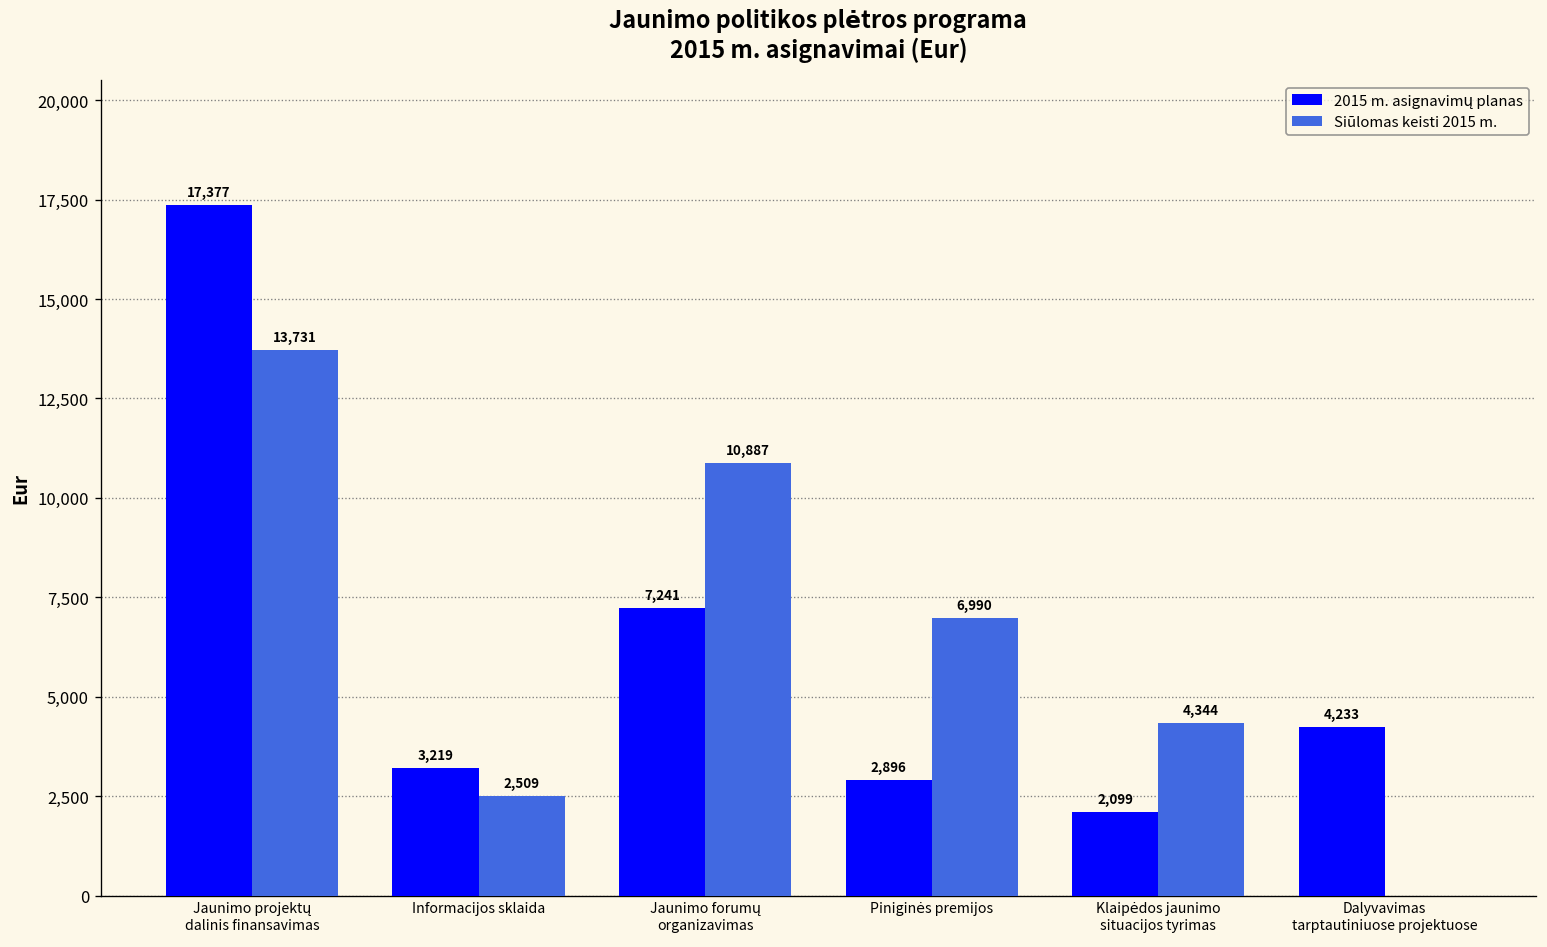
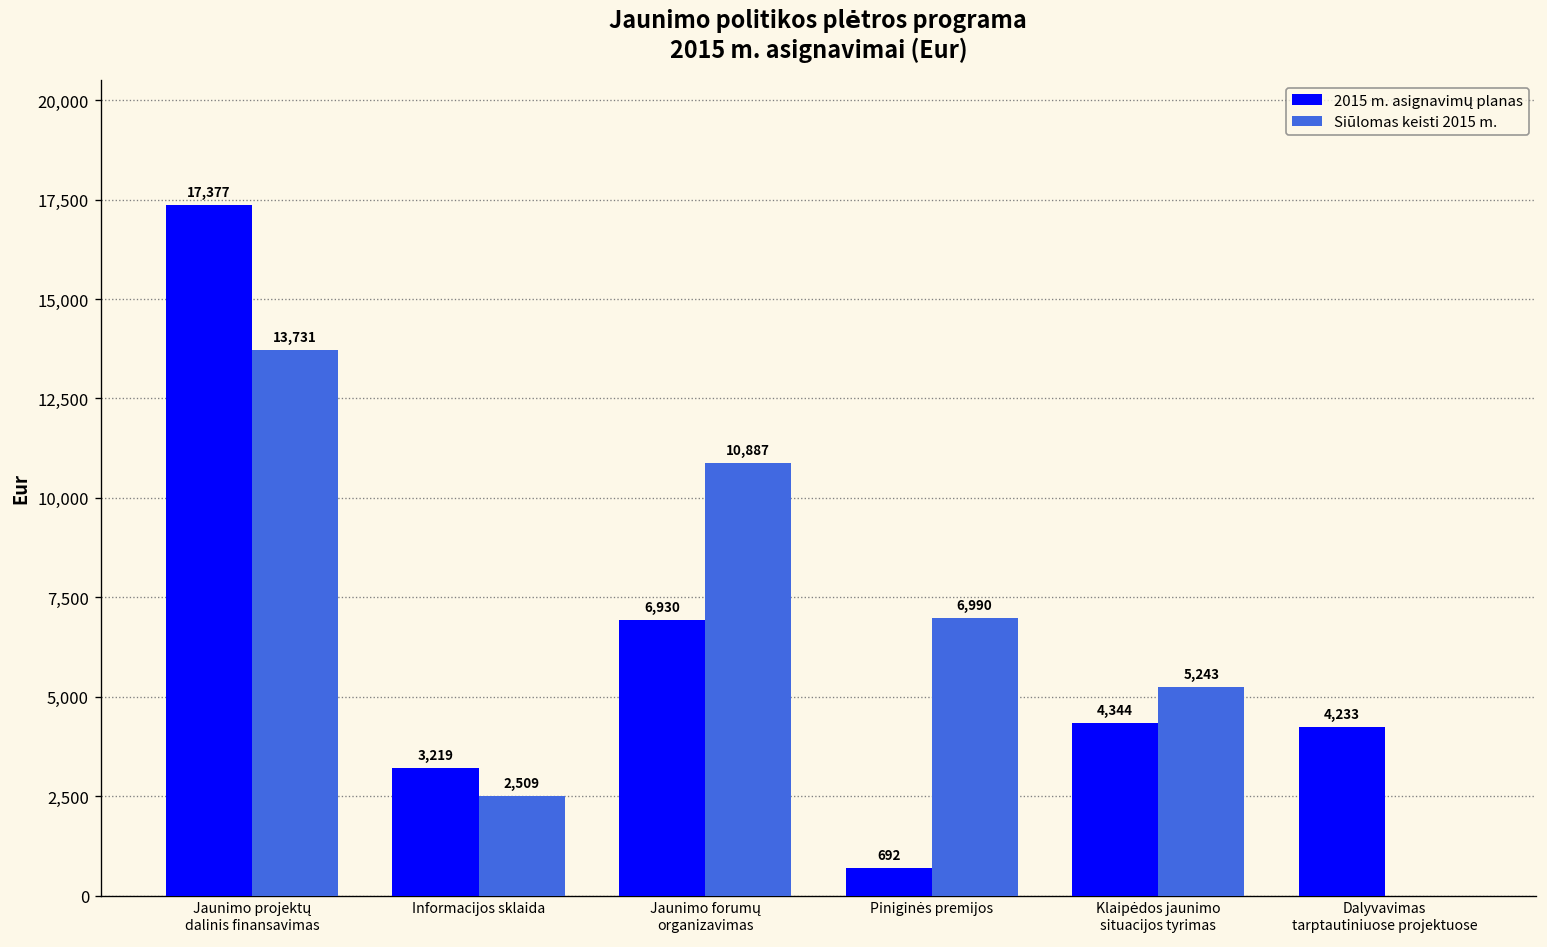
2015 m. asignavimų planas, Jaunimo forumų organizavimas: 7,241 -> 6,930
2015 m. asignavimų planas, Piniginės premijos: 2,896 -> 692
2015 m. asignavimų planas, Klaipėdos jaunimo situacijos tyrimas: 2,099 -> 4,344
Siūlomas keisti 2015 m., Klaipėdos jaunimo situacijos tyrimas: 4,344 -> 5,243
